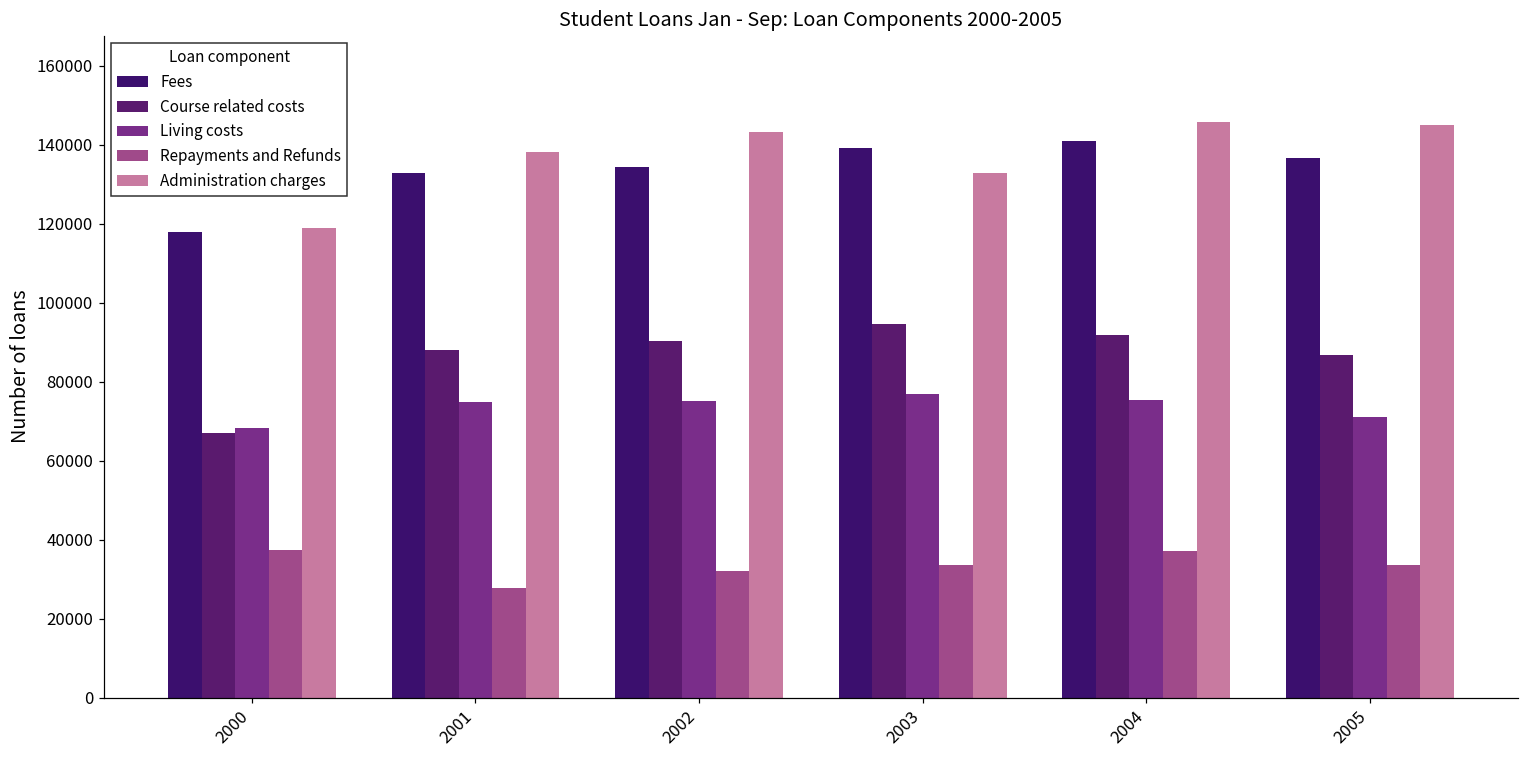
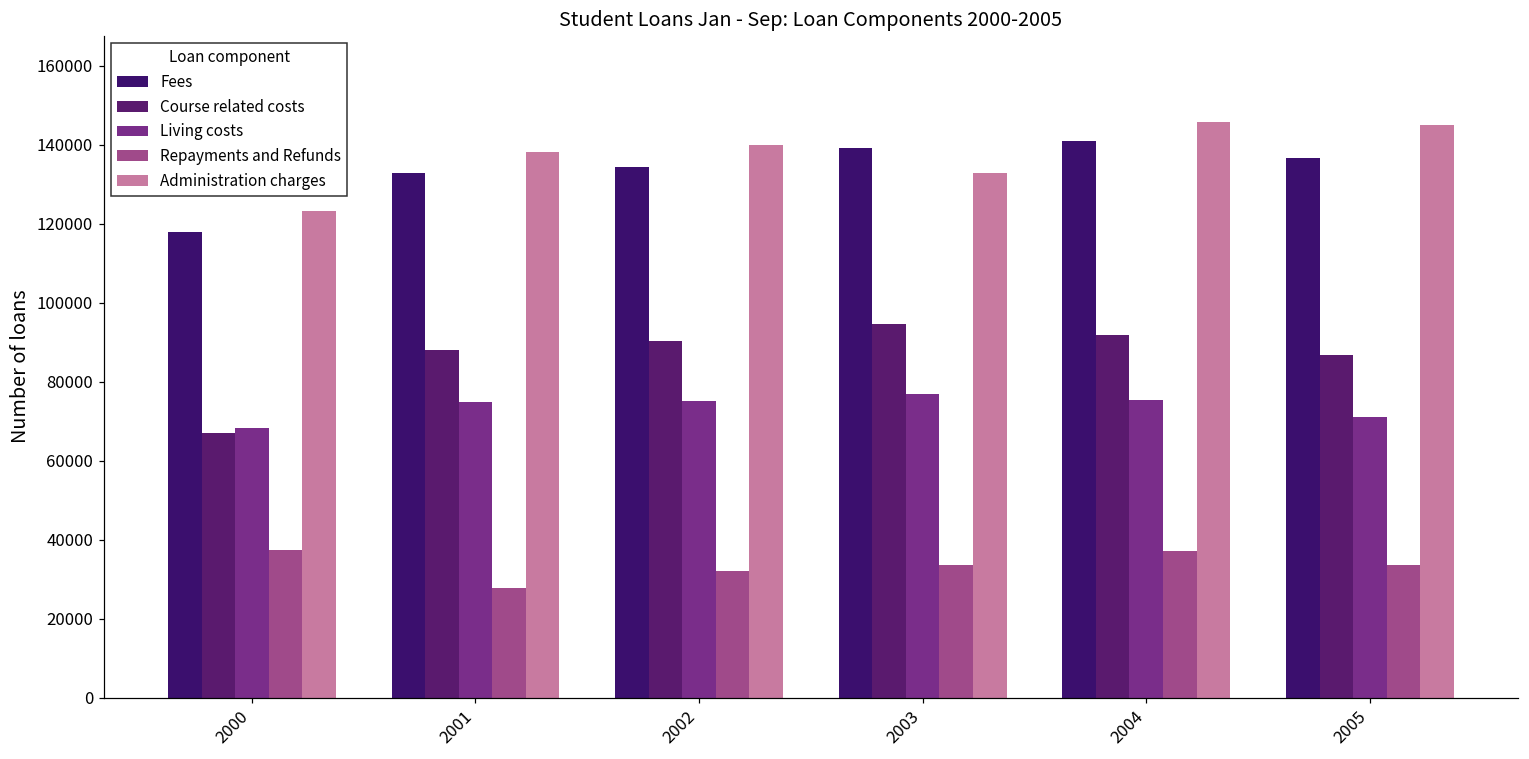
Administration charges, 2000: 119000 -> 123000
Administration charges, 2002: 143000 -> 140000
